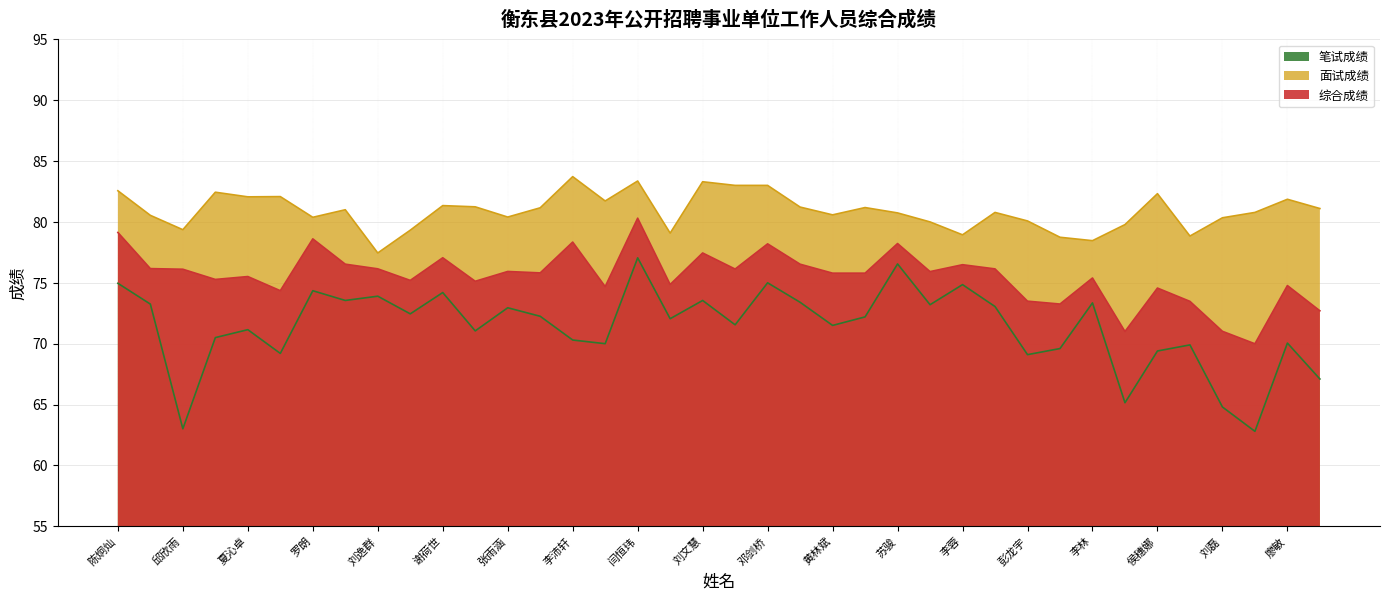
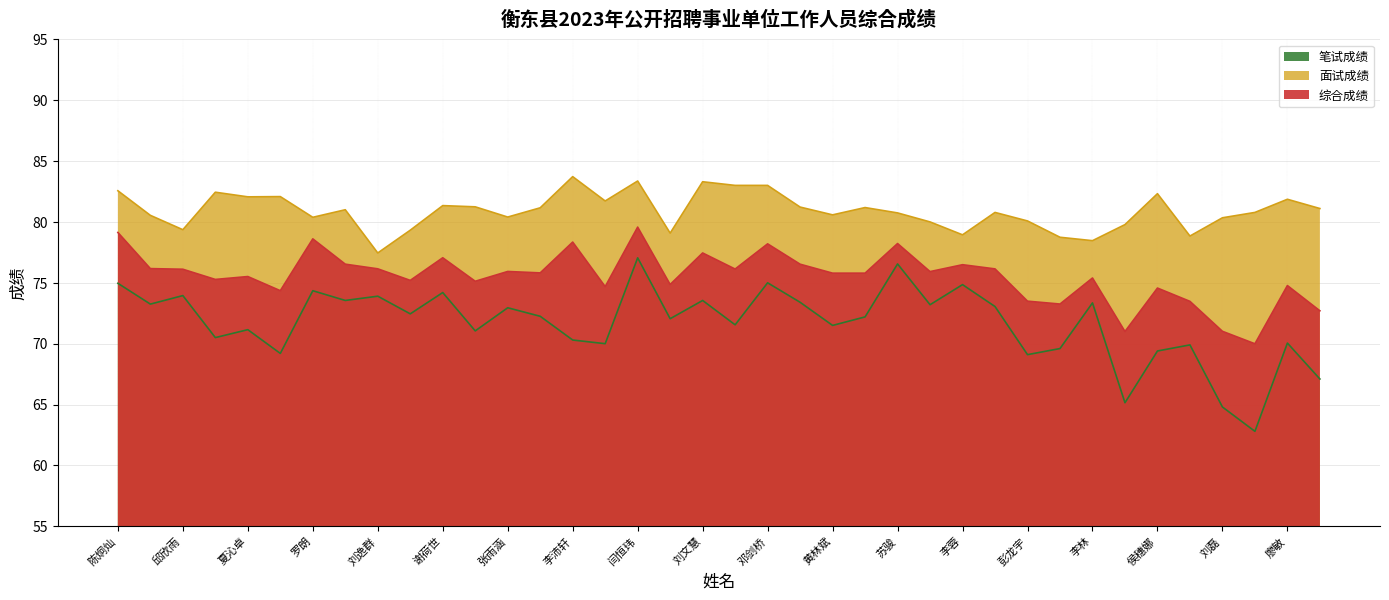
笔试成绩, 邱欣雨: 63.0 -> 74.0
综合成绩, 闫恒玮: 80.3 -> 79.6
